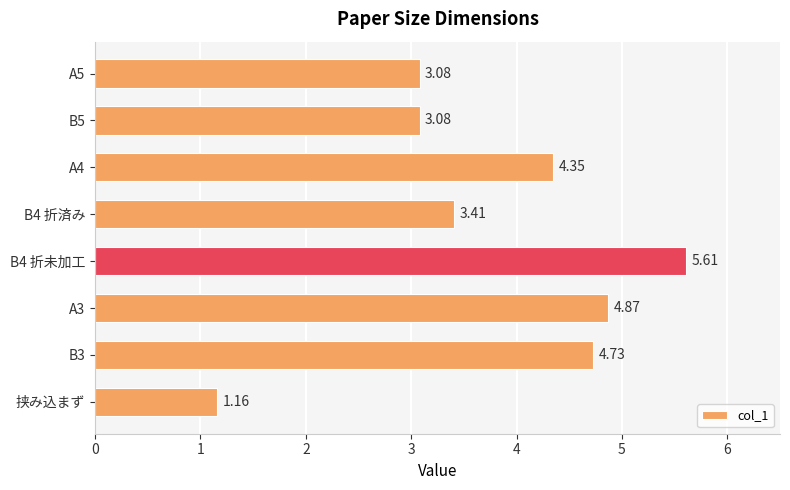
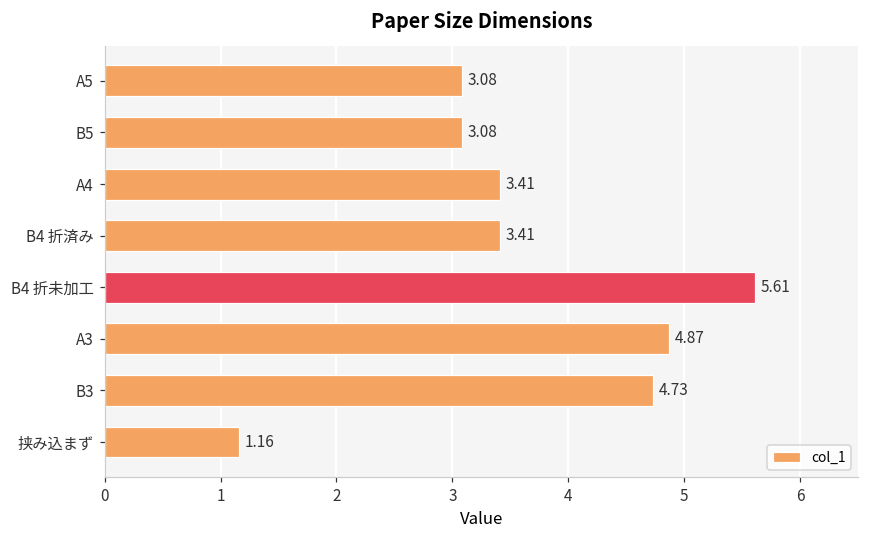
A4: 4.35 -> 3.41
